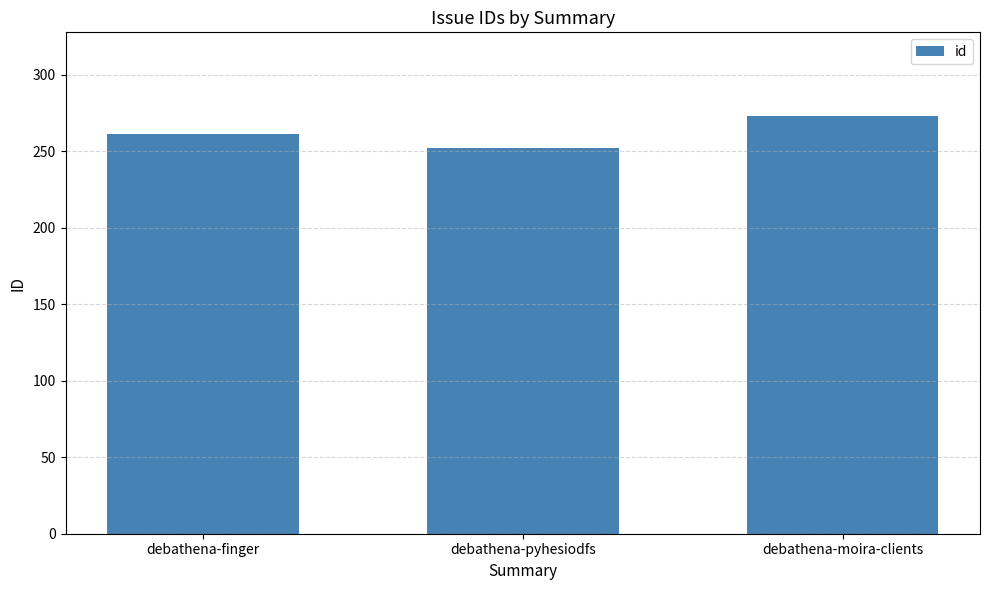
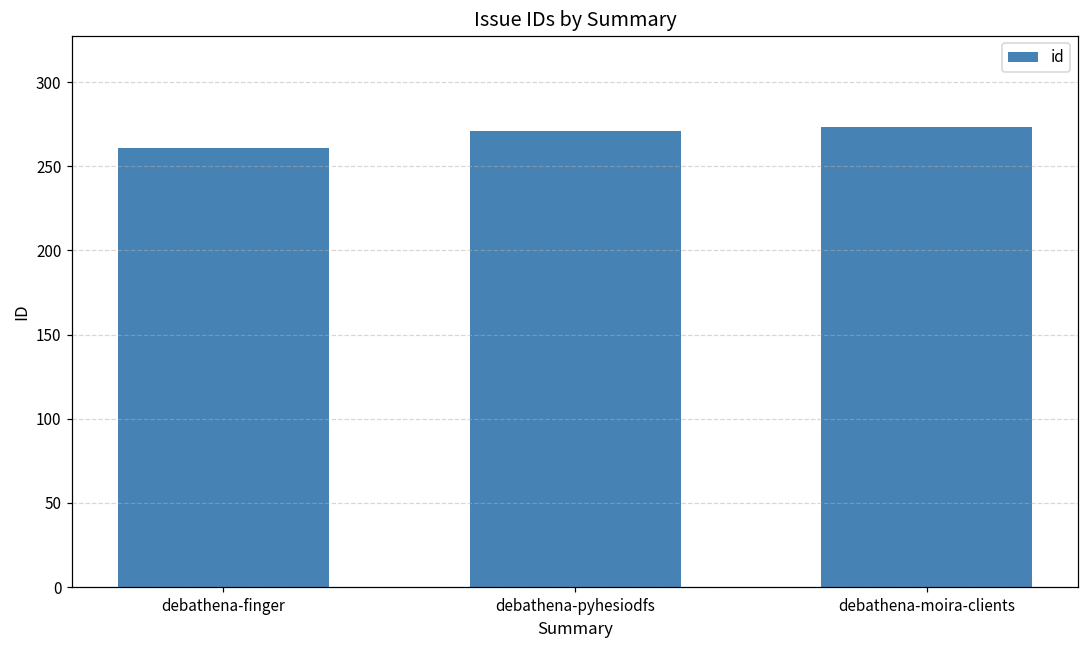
debathena-pyhesiodfs: 252 -> 271
